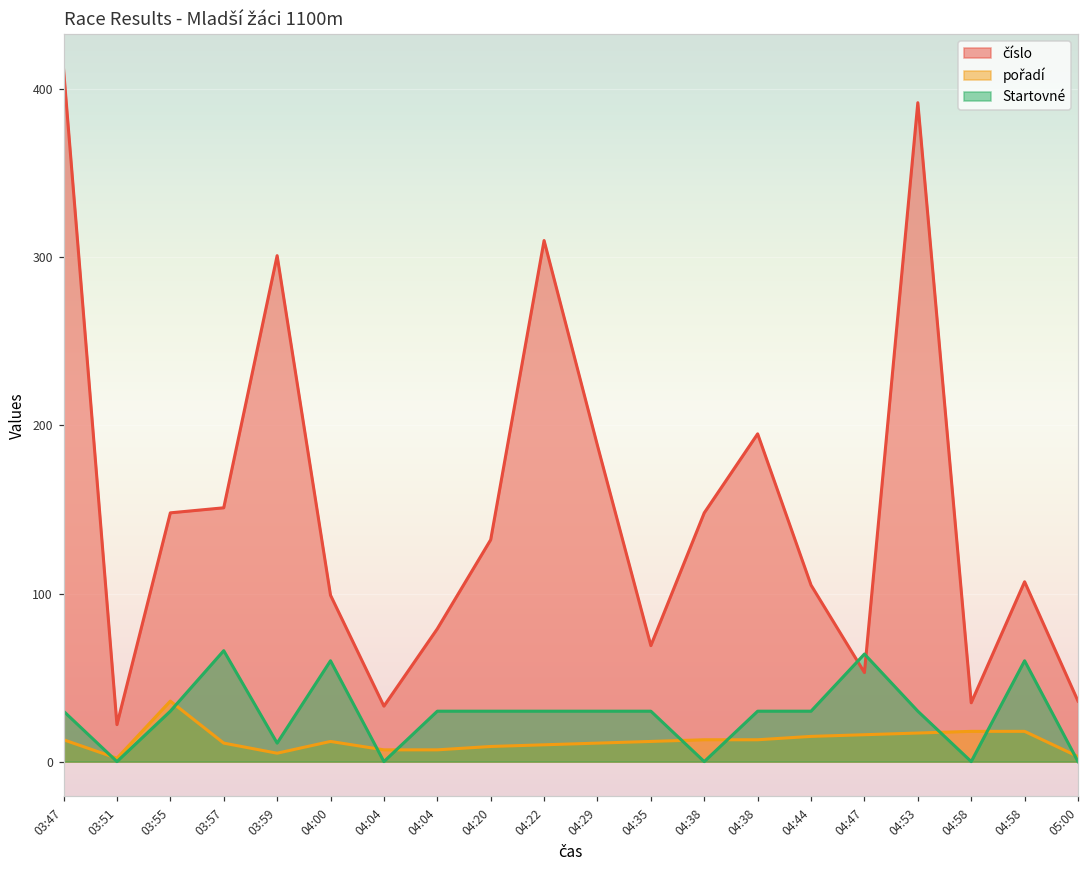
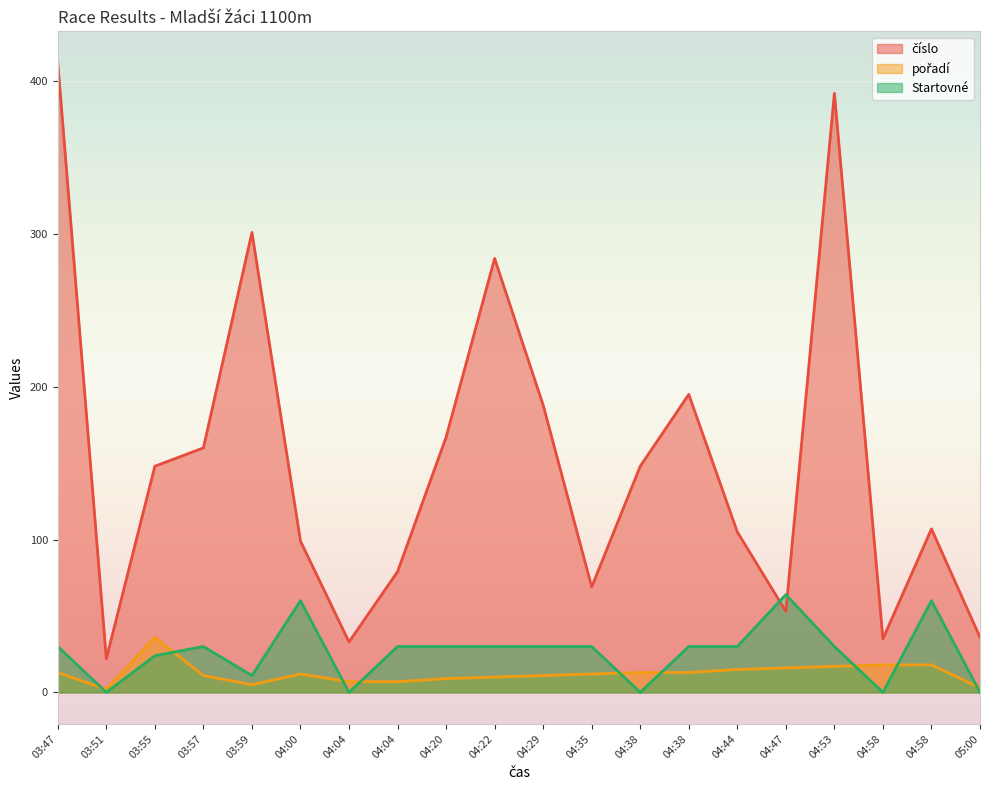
Startovné, 03:55: 30 -> 24
číslo, 03:57: 151 -> 160
Startovné, 03:57: 66 -> 30
číslo, 04:20: 132 -> 167
číslo, 04:22: 310 -> 284
